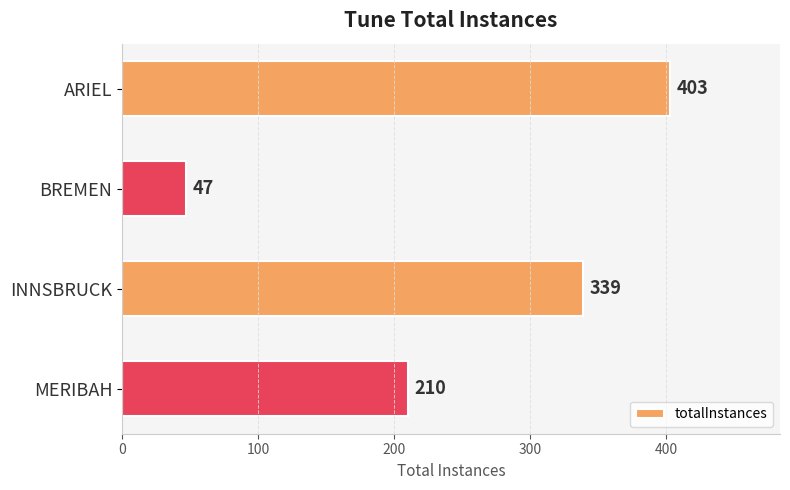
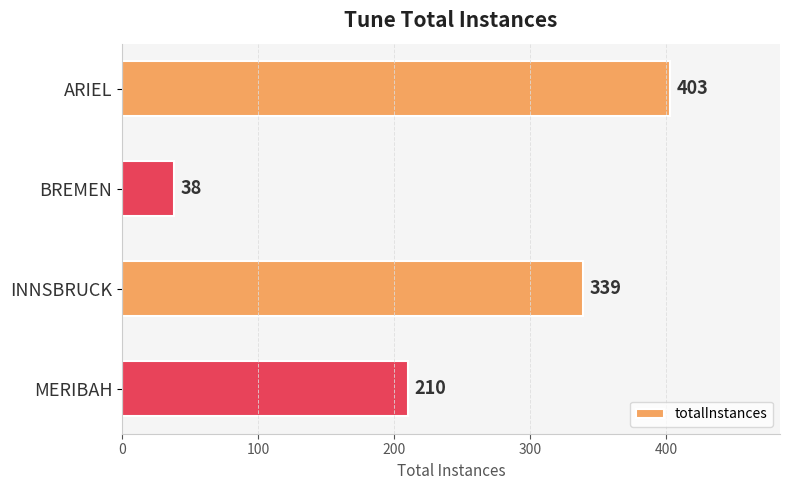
BREMEN: 47 -> 38
